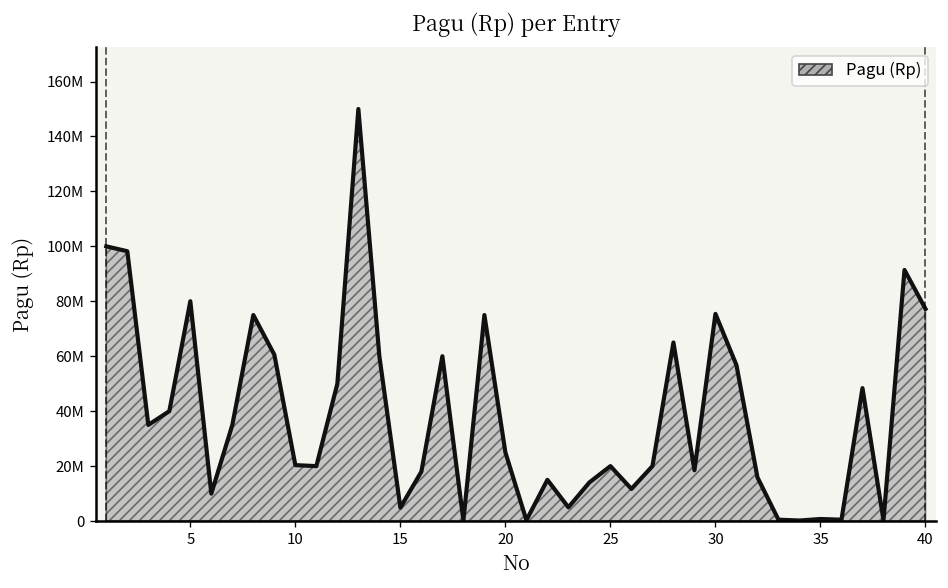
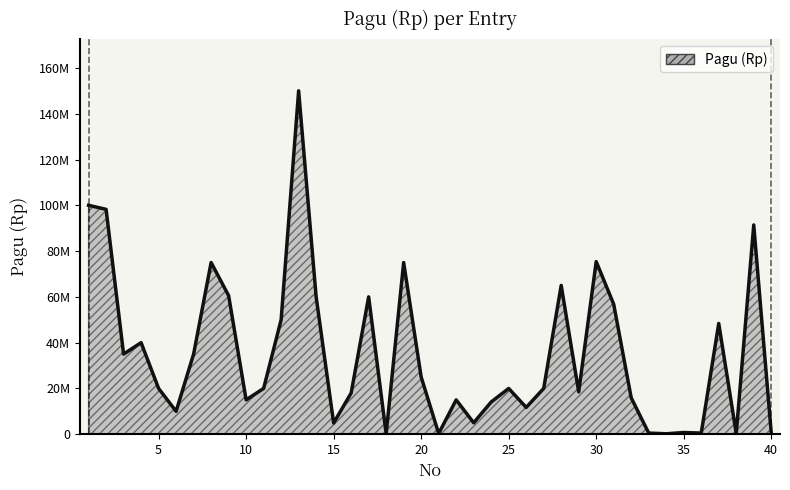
5: 80000000 -> 20000000
10: 20000000 -> 15000000
40: 77000000 -> 1000000
